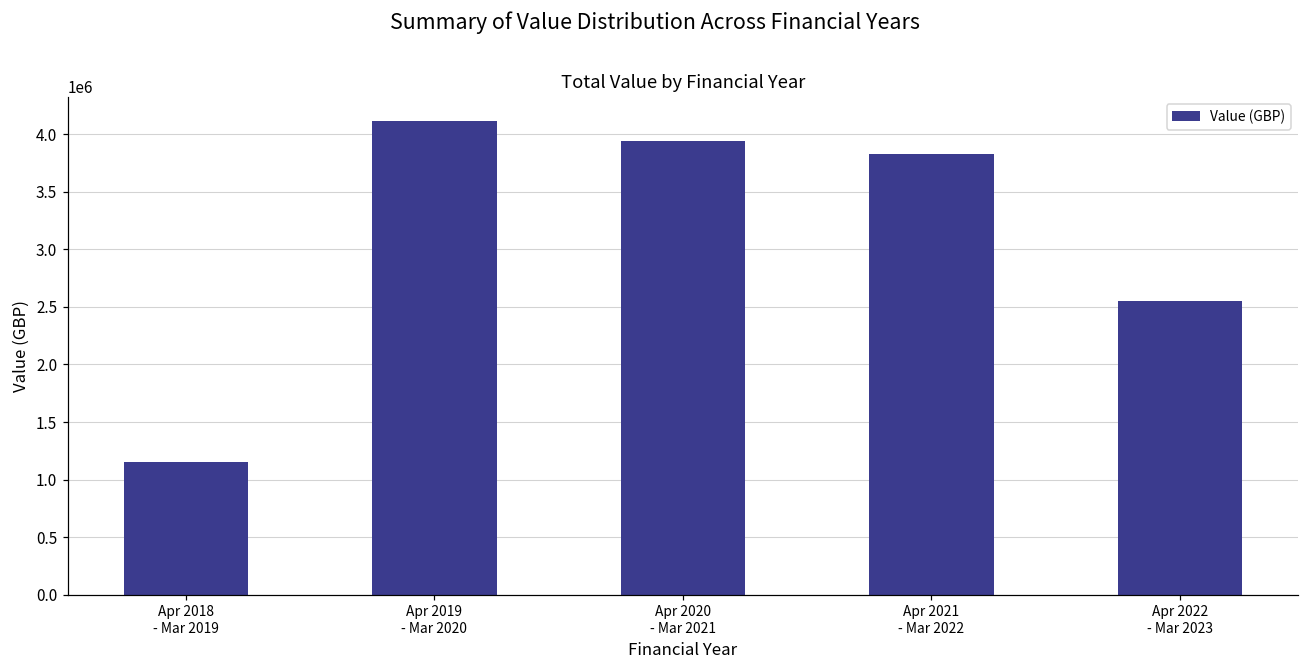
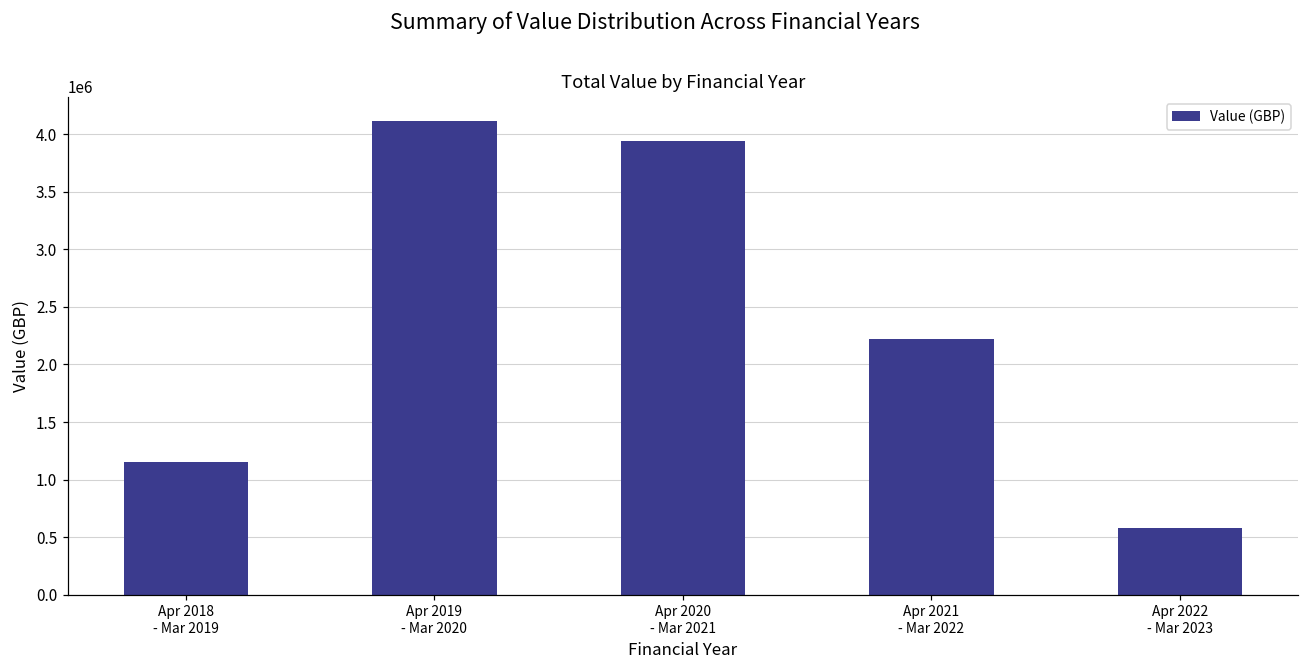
Apr 2021 - Mar 2022: 3830000 -> 2220000
Apr 2022 - Mar 2023: 2550000 -> 580000
